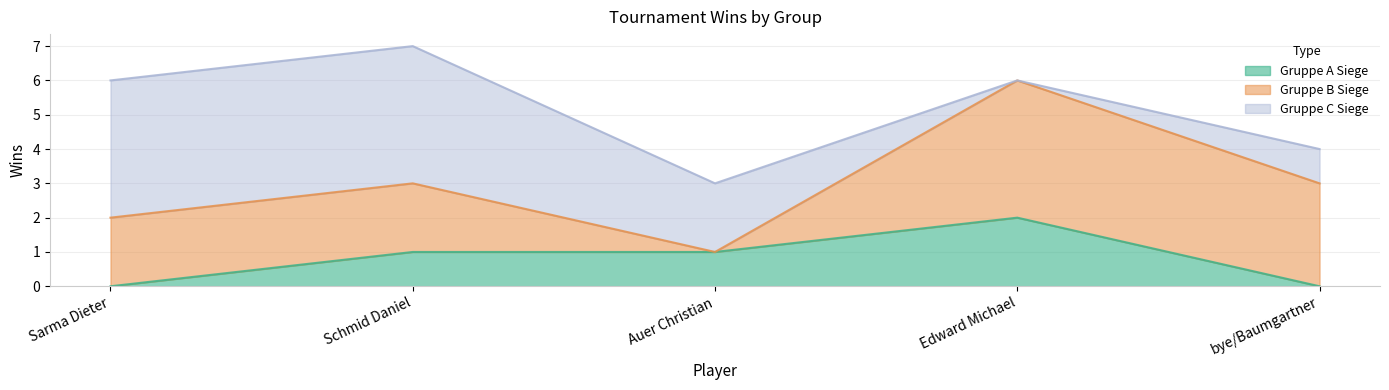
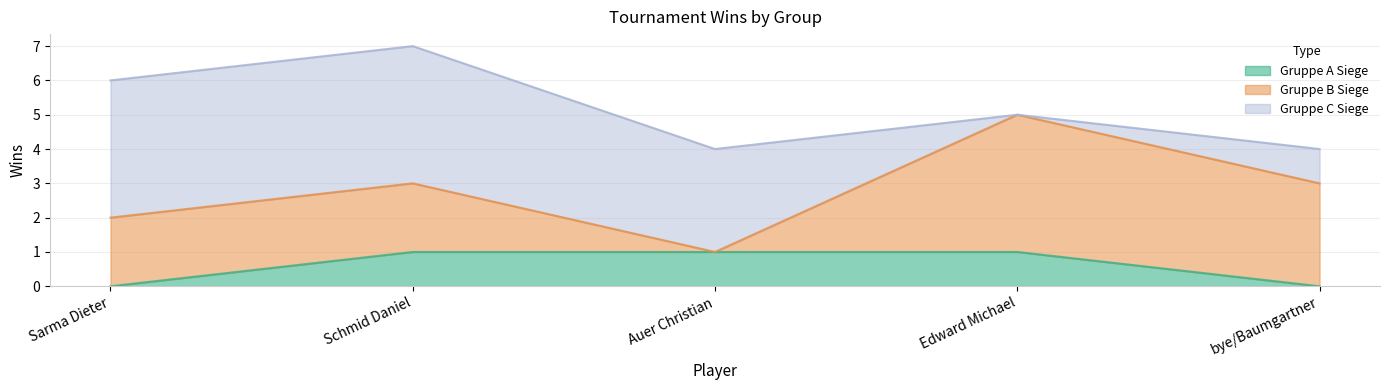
Gruppe C Siege, Auer Christian: 2 -> 3
Gruppe A Siege, Edward Michael: 2 -> 1
